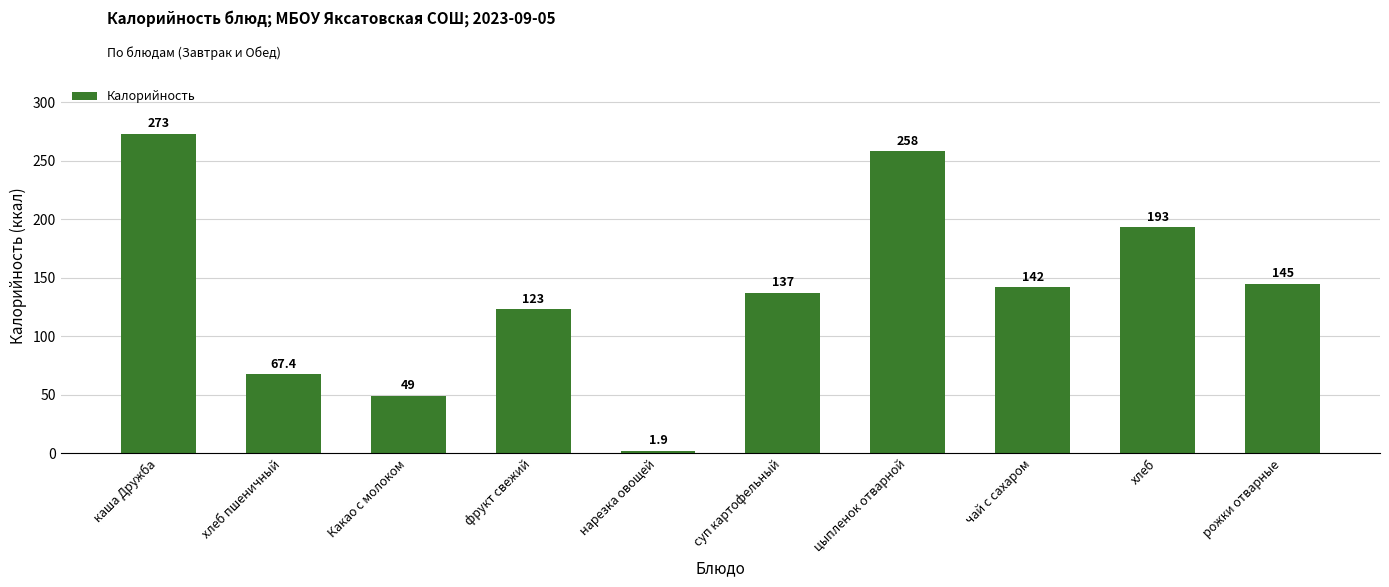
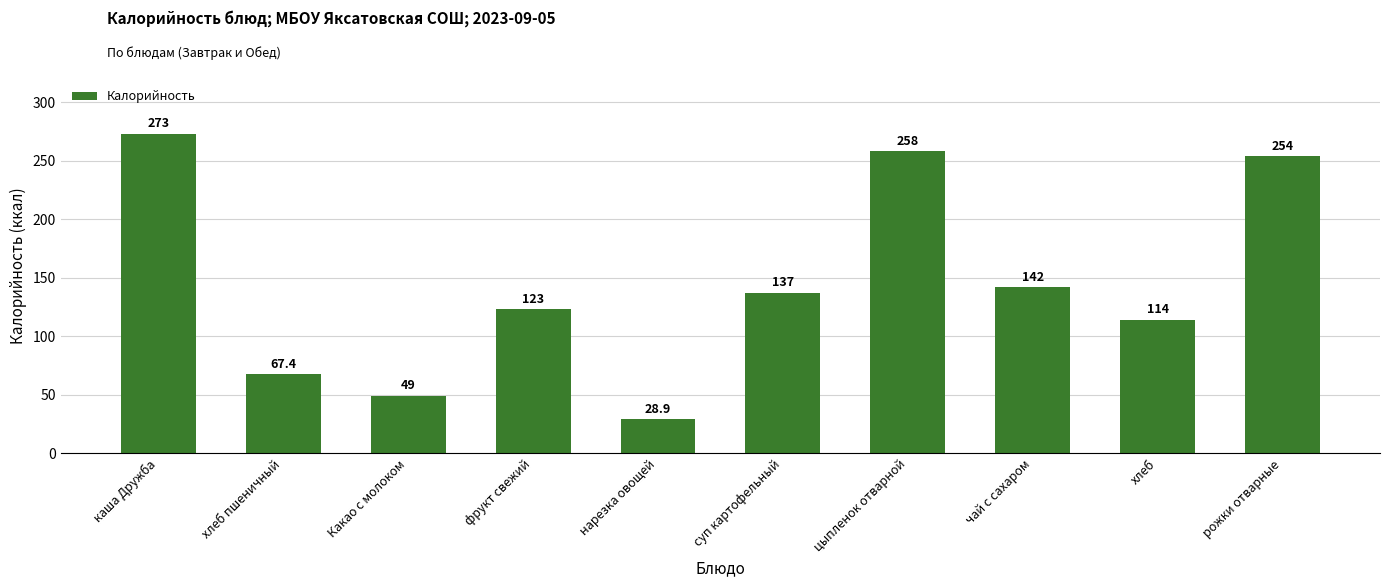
нарезка овощей: 1.9 -> 28.9
хлеб: 193 -> 114
рожки отварные: 145 -> 254
